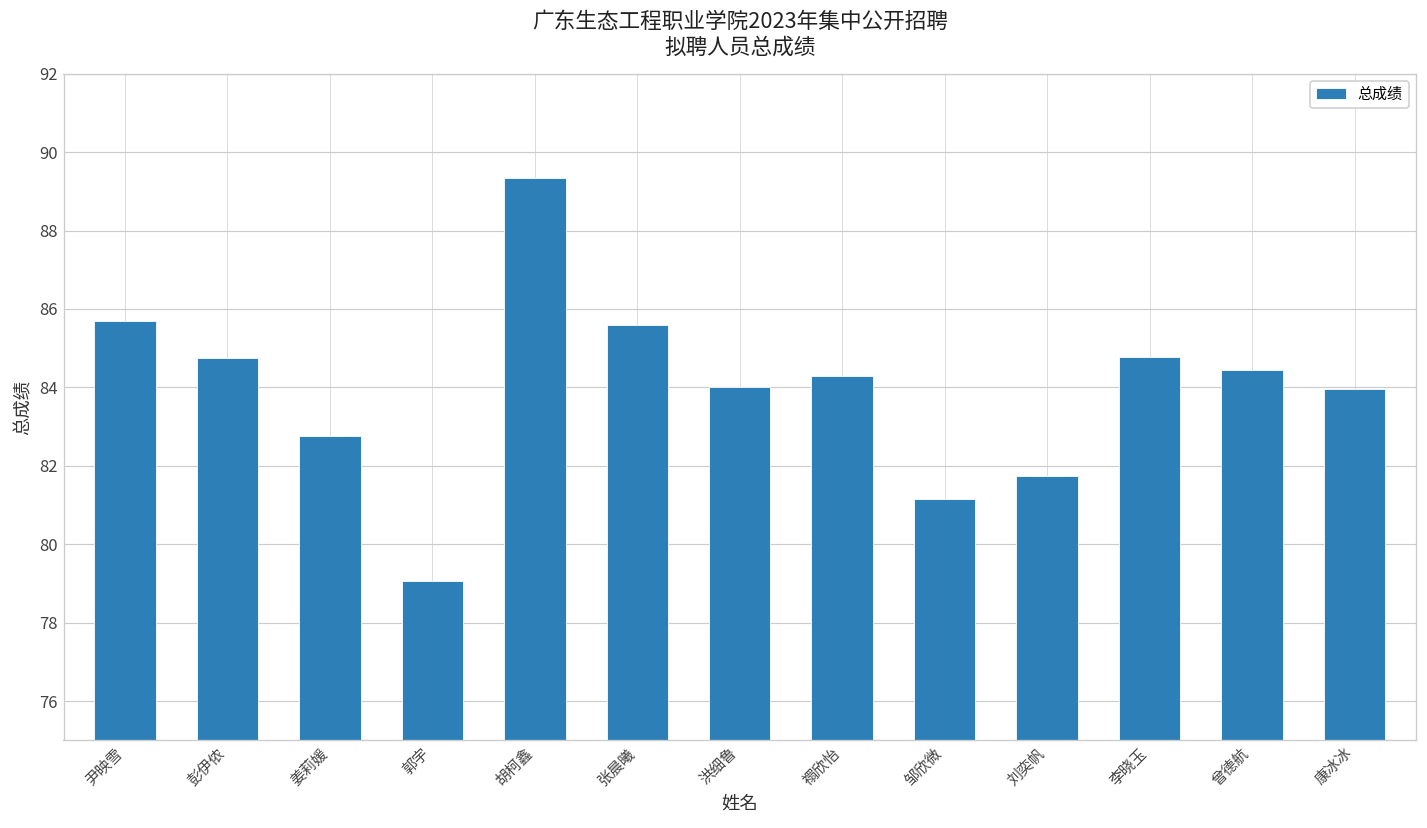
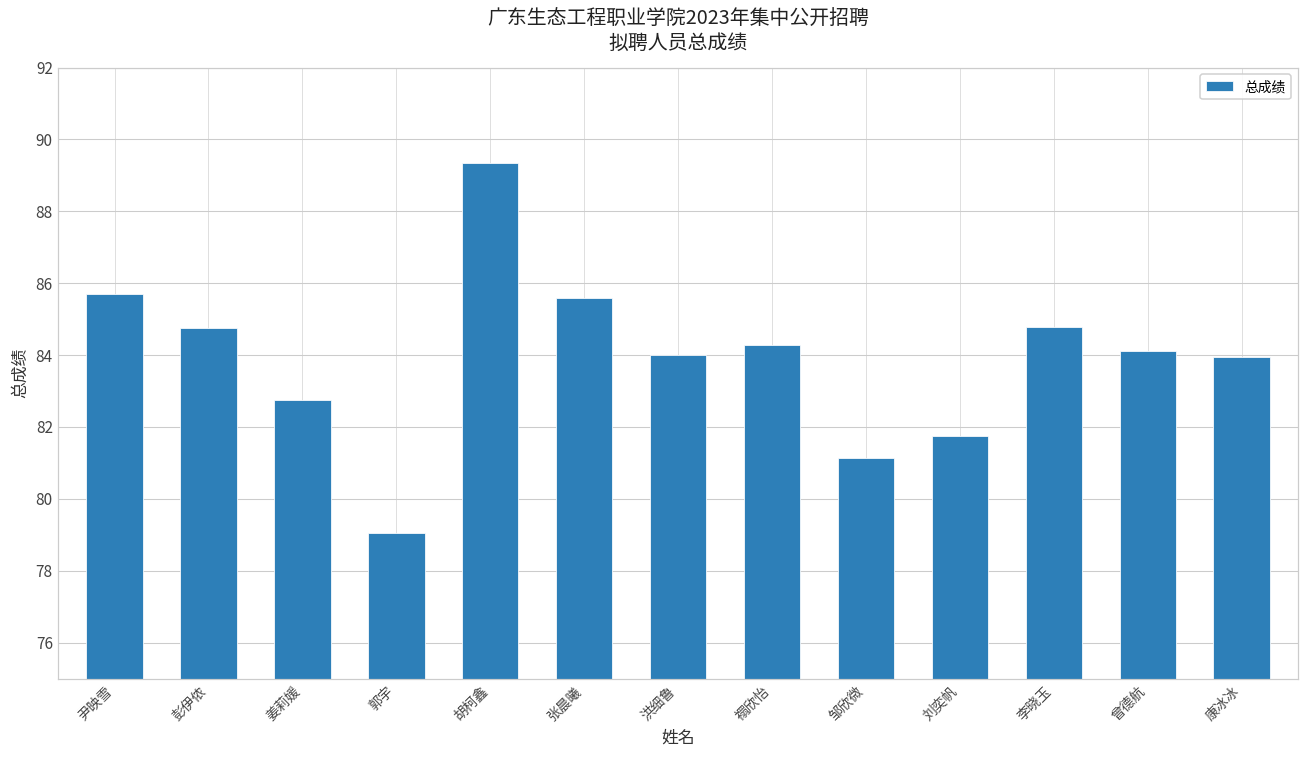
曾德航: 84.5 -> 84.1
